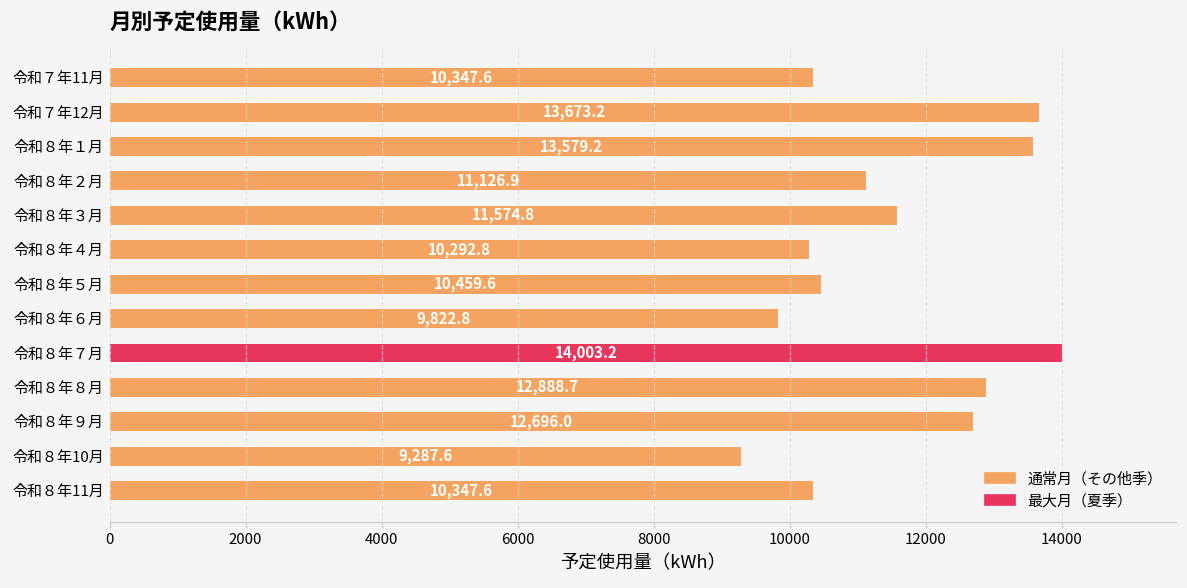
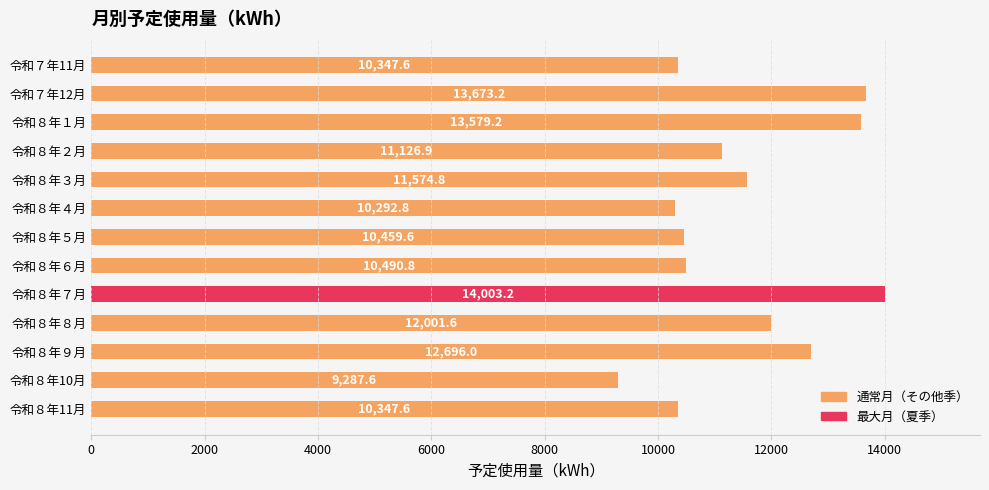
令和８年６月: 9,822.8 -> 10,490.8
令和８年８月: 12,888.7 -> 12,001.6
